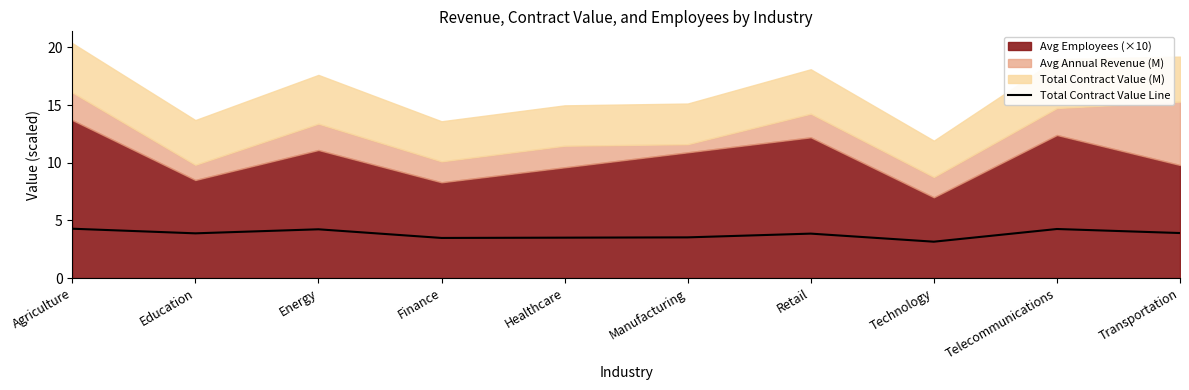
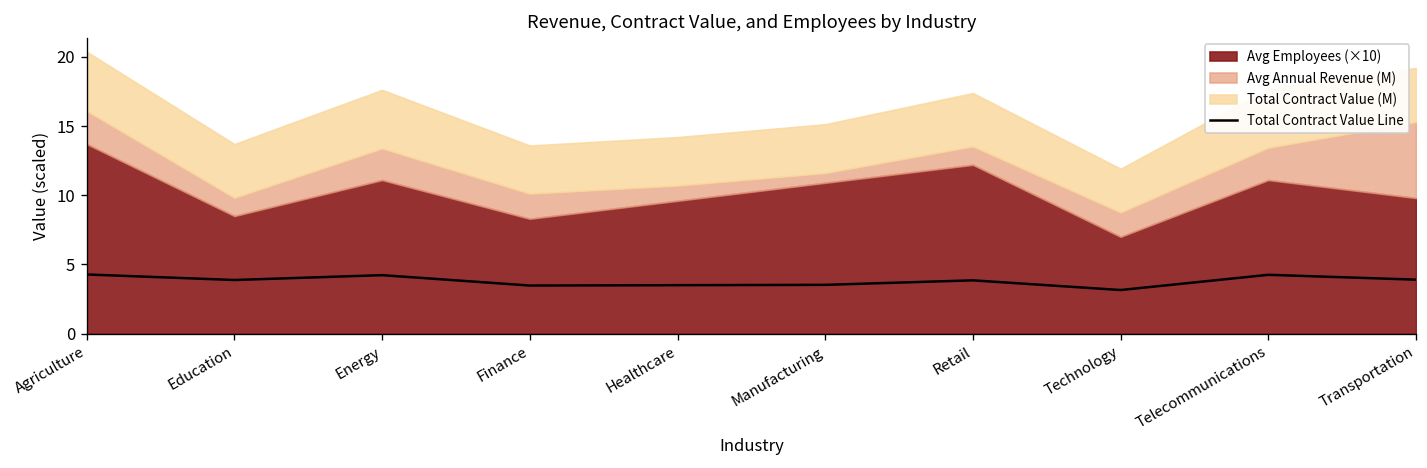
Avg Annual Revenue (M), Healthcare: 1.9 -> 1.1
Avg Annual Revenue (M), Retail: 2.1 -> 1.3
Avg Employees (×10), Telecommunications: 12.4 -> 11.1
